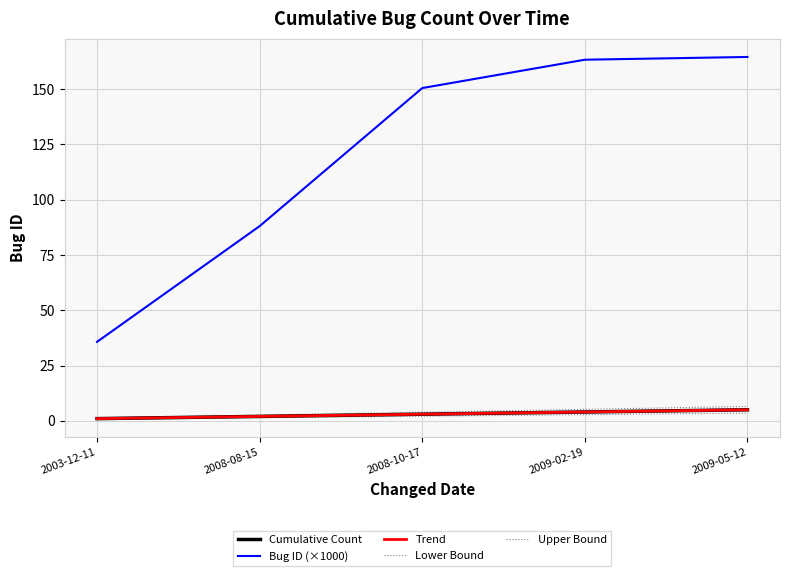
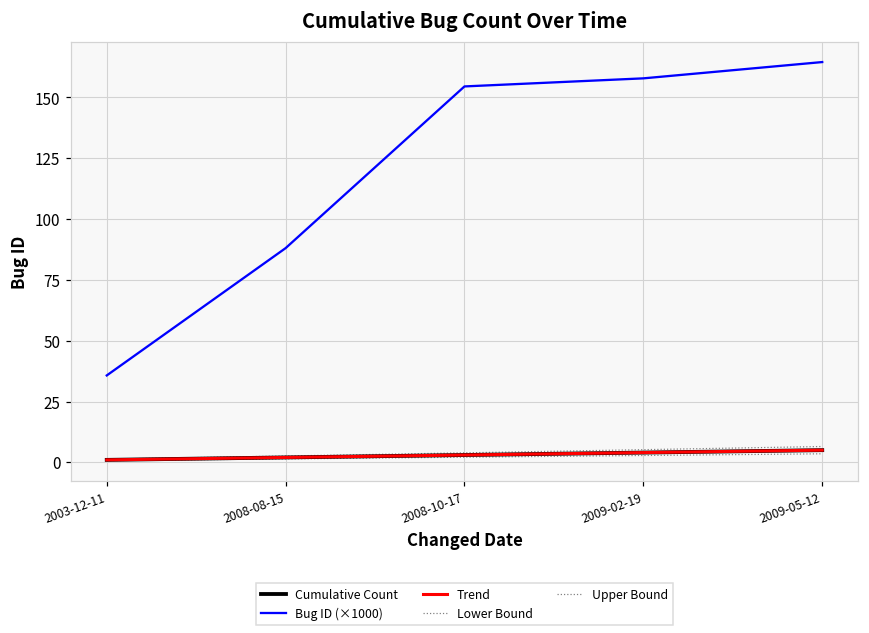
Bug ID (×1000), 2008-10-17: 150 -> 155
Bug ID (×1000), 2009-02-19: 163 -> 158
